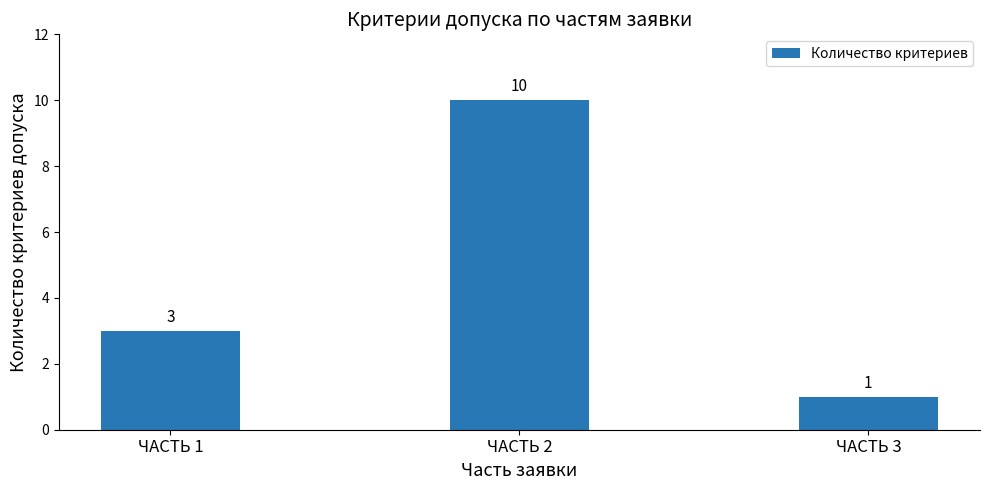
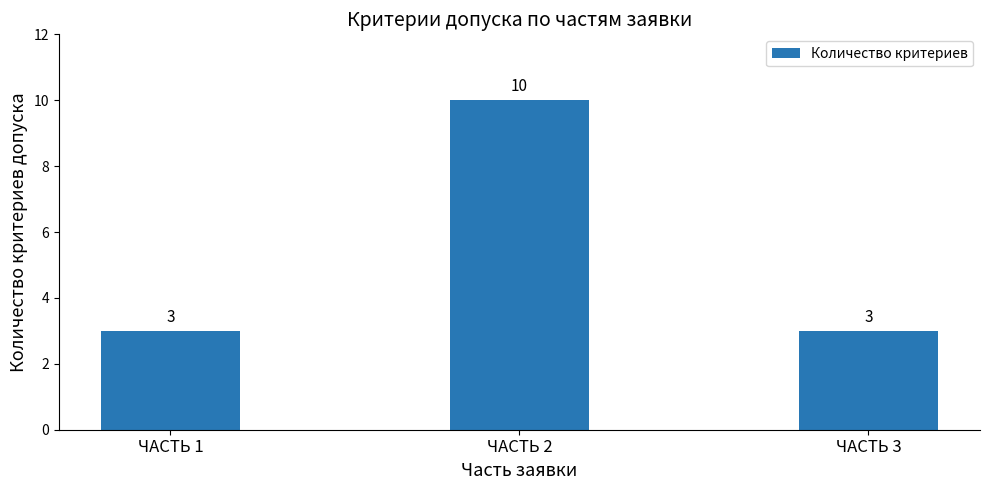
ЧАСТЬ 3: 1 -> 3
